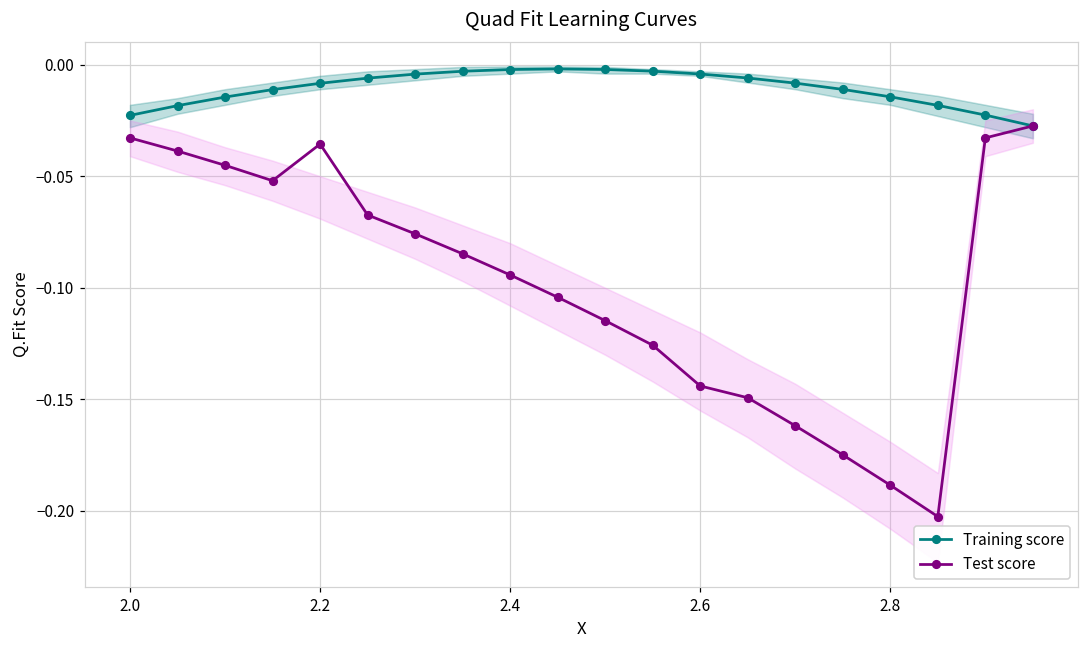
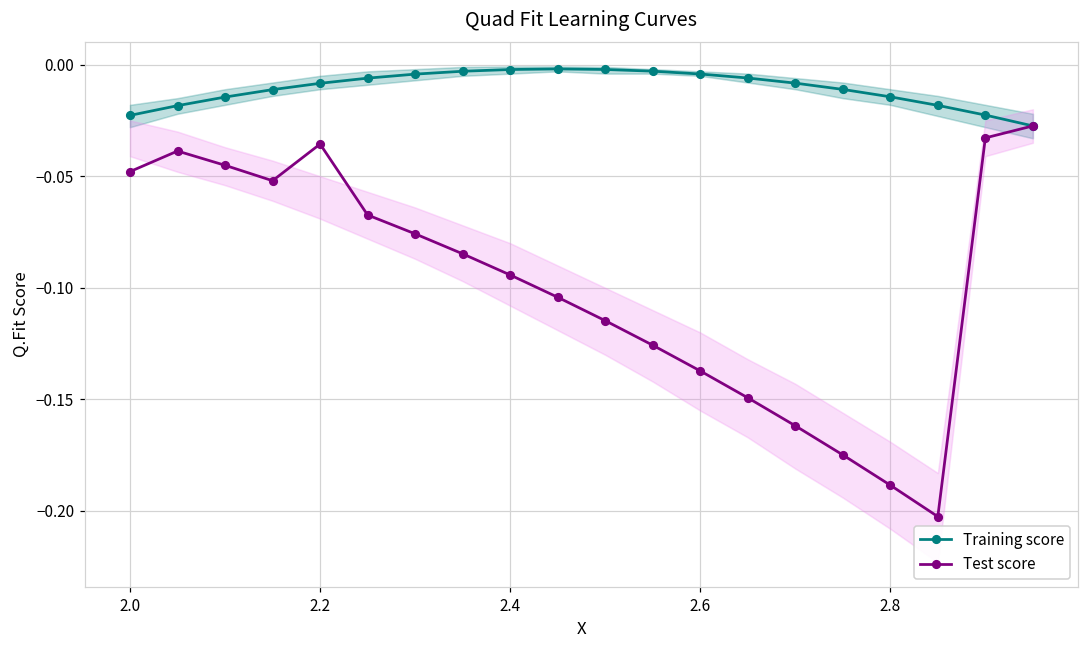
Test score, 2.0: -0.033 -> -0.048
Test score, 2.6: -0.144 -> -0.137
